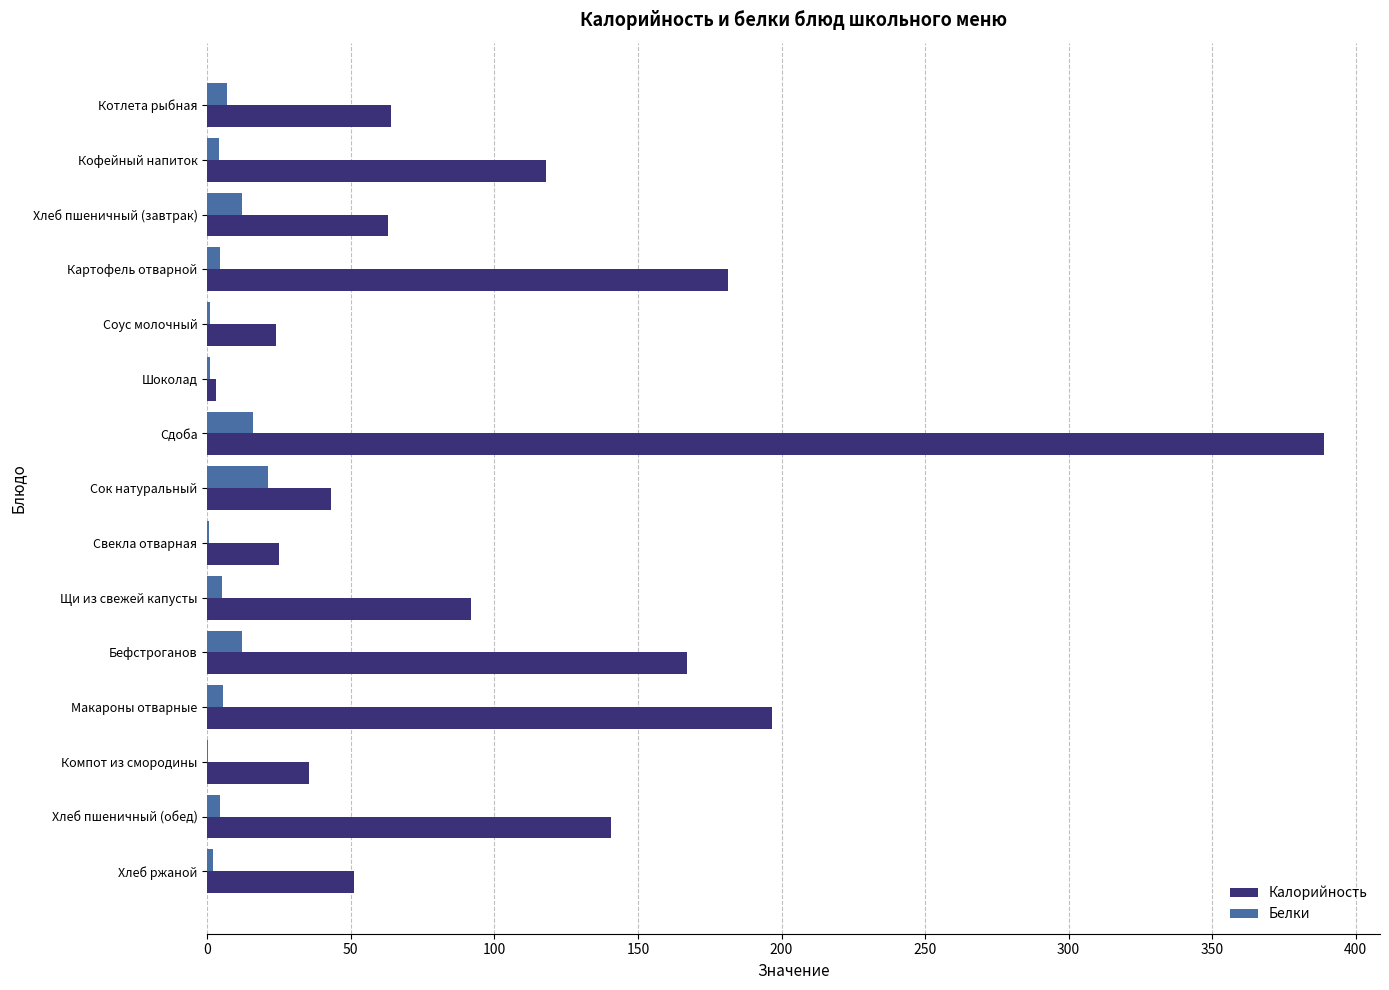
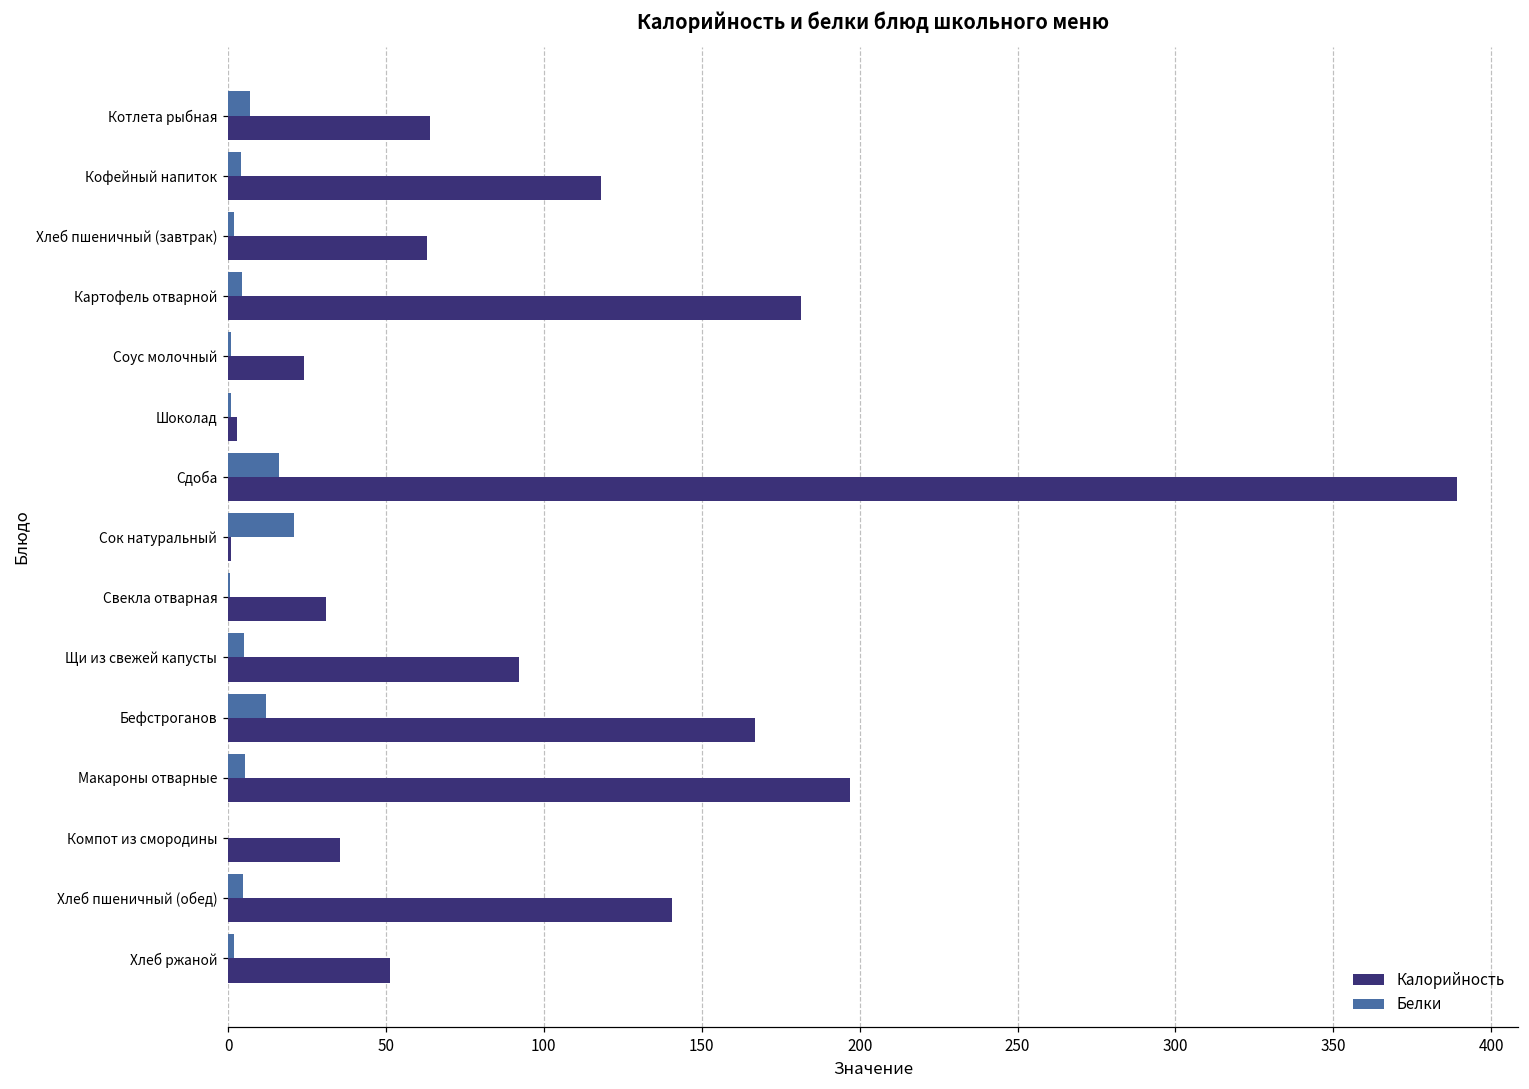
Белки, Хлеб пшеничный (завтрак): 12 -> 2
Калорийность, Сок натуральный: 43 -> 1
Калорийность, Свекла отварная: 25 -> 31
